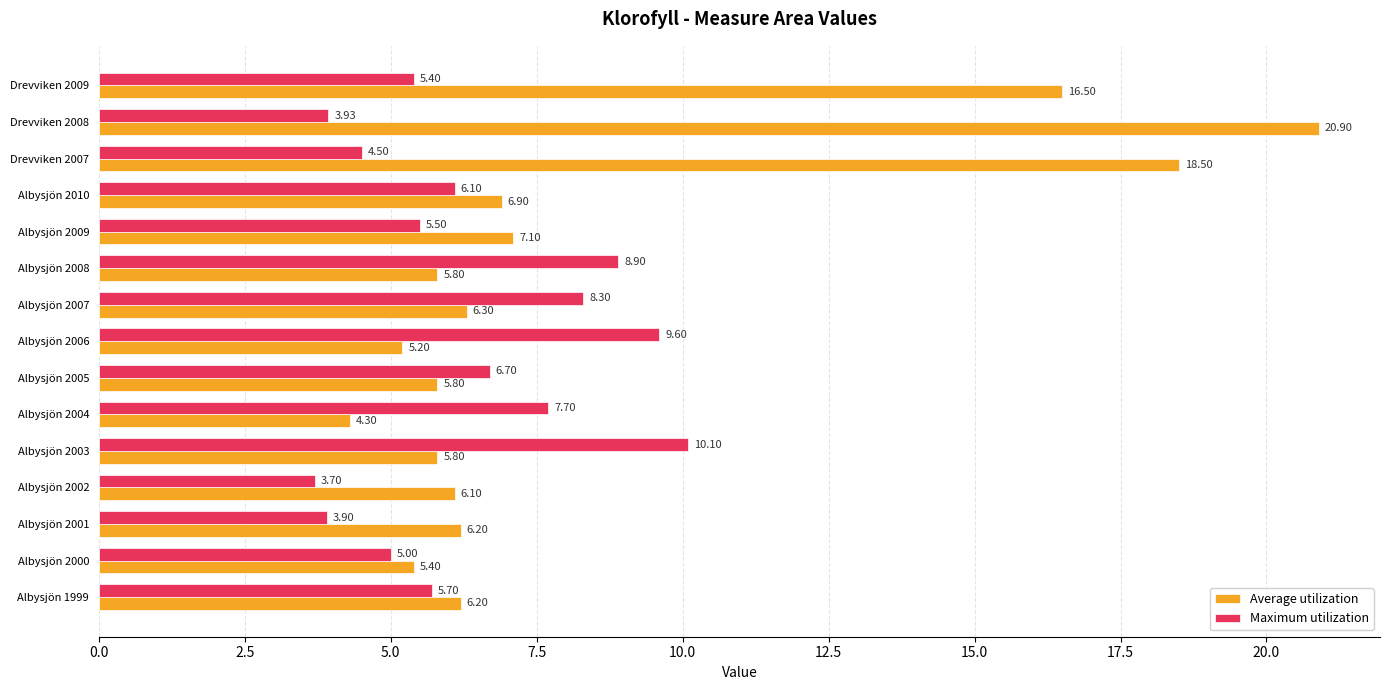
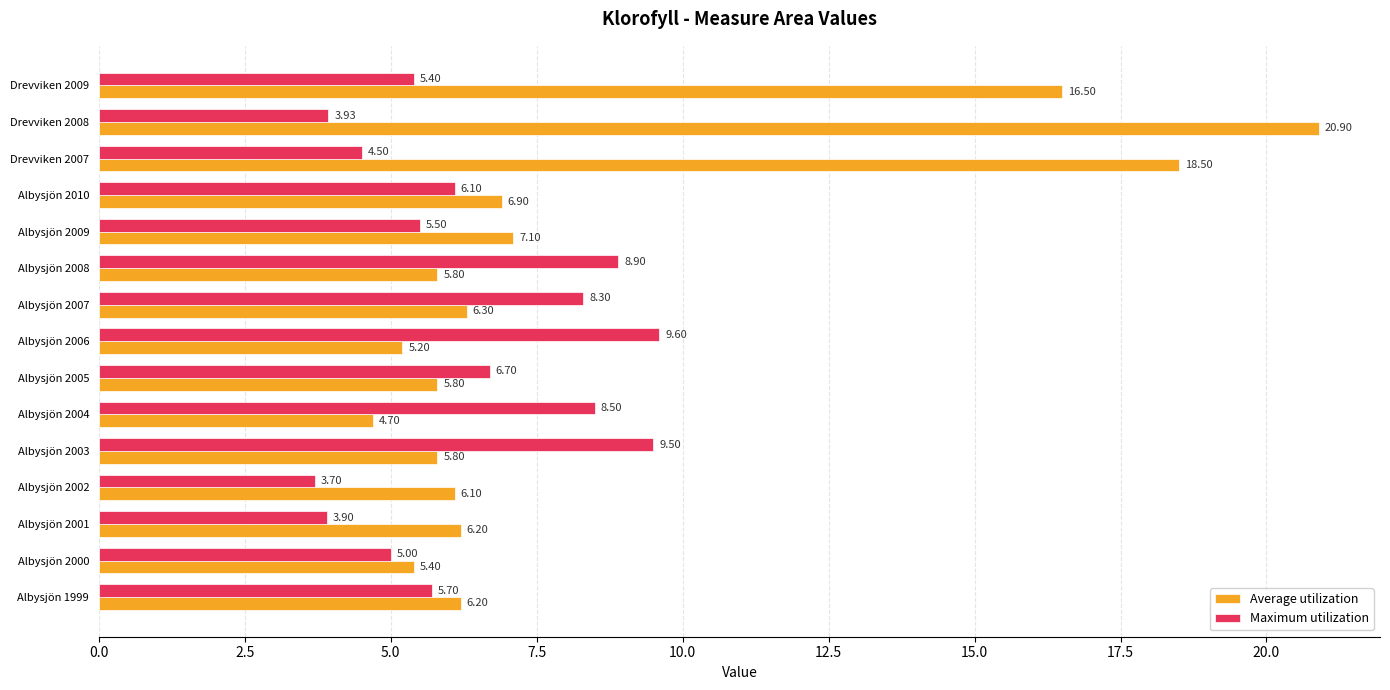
Maximum utilization, Albysjön 2004: 7.70 -> 8.50
Average utilization, Albysjön 2004: 4.30 -> 4.70
Maximum utilization, Albysjön 2003: 10.10 -> 9.50
